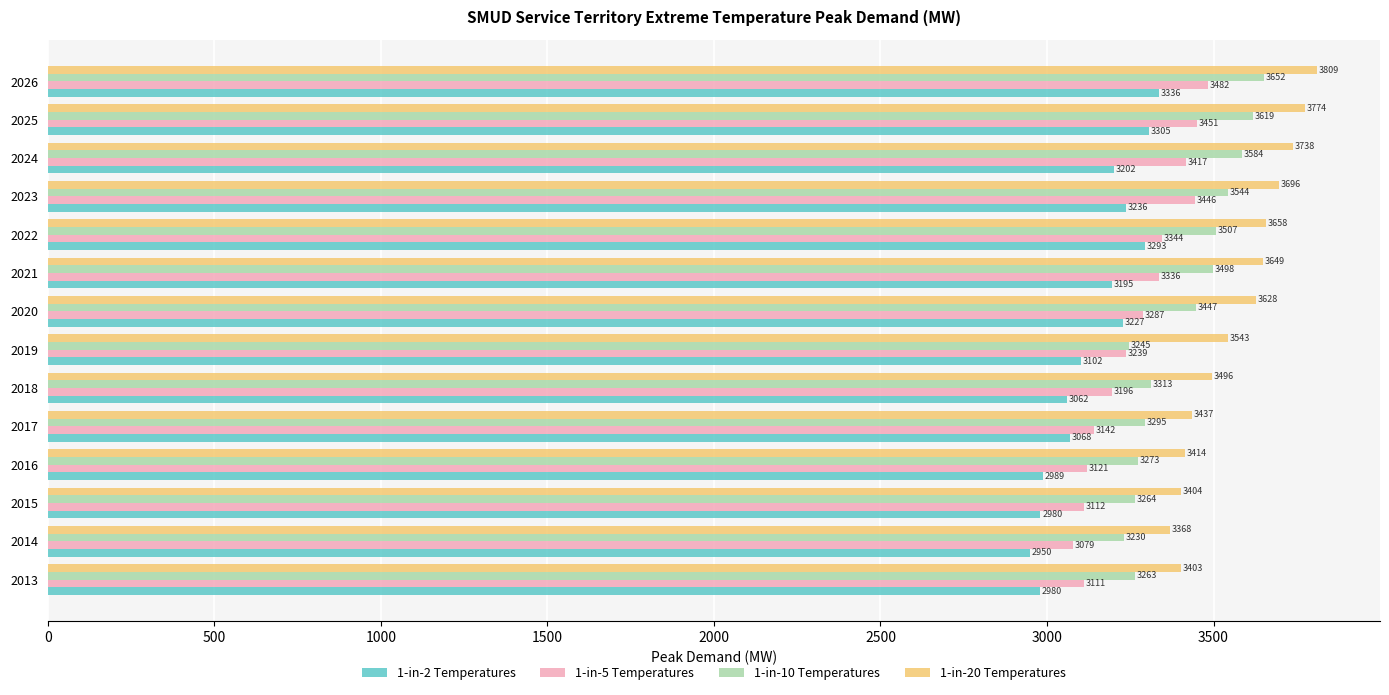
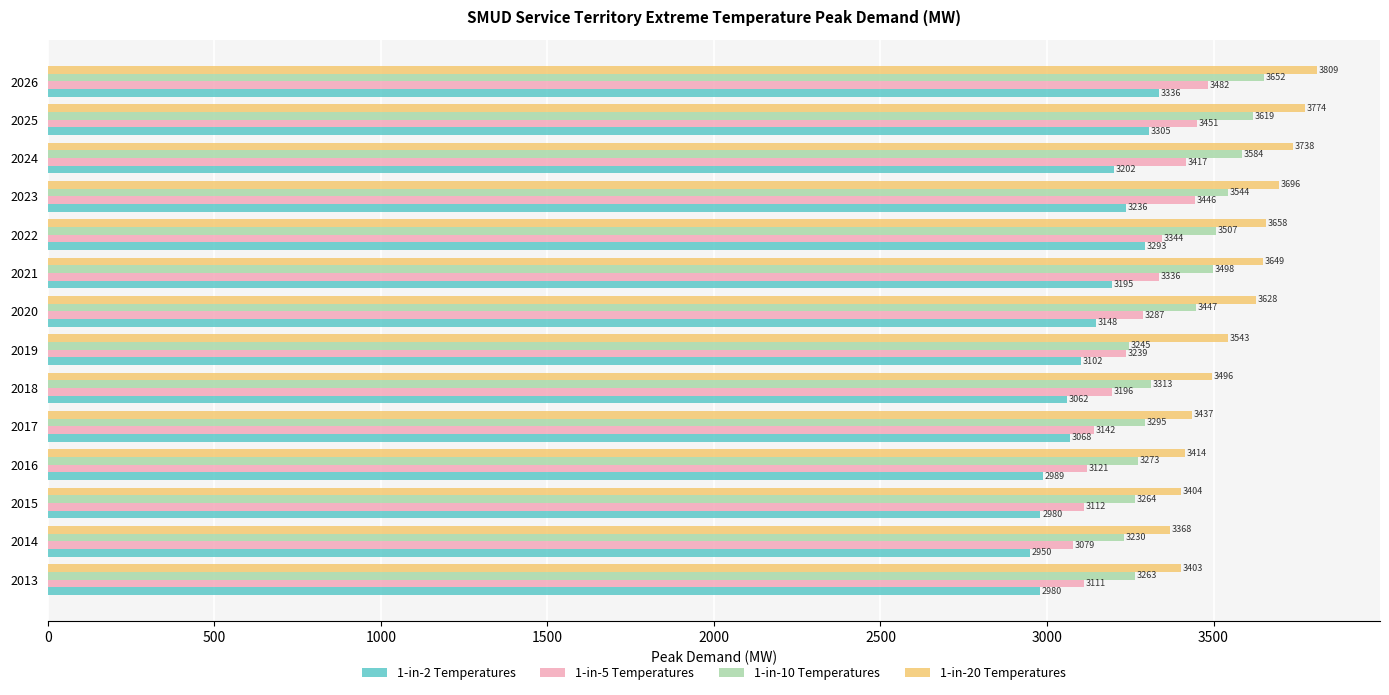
1-in-2 Temperatures, 2020: 3227 -> 3148
